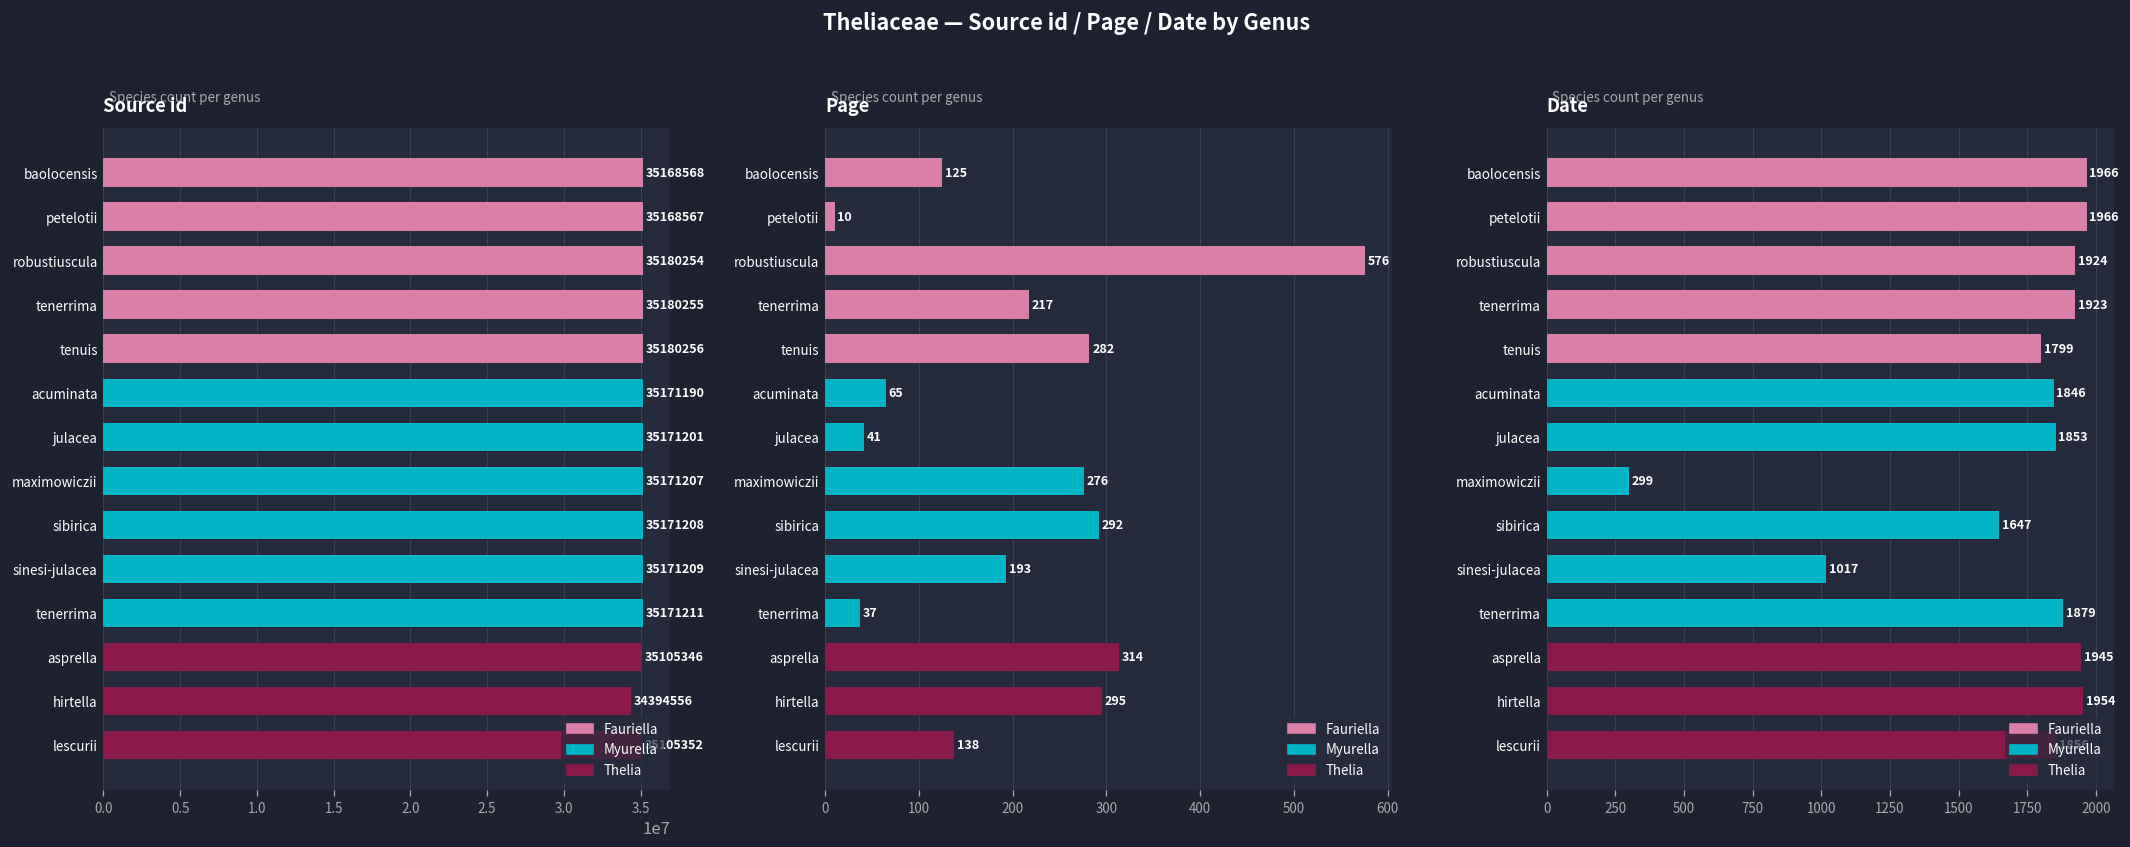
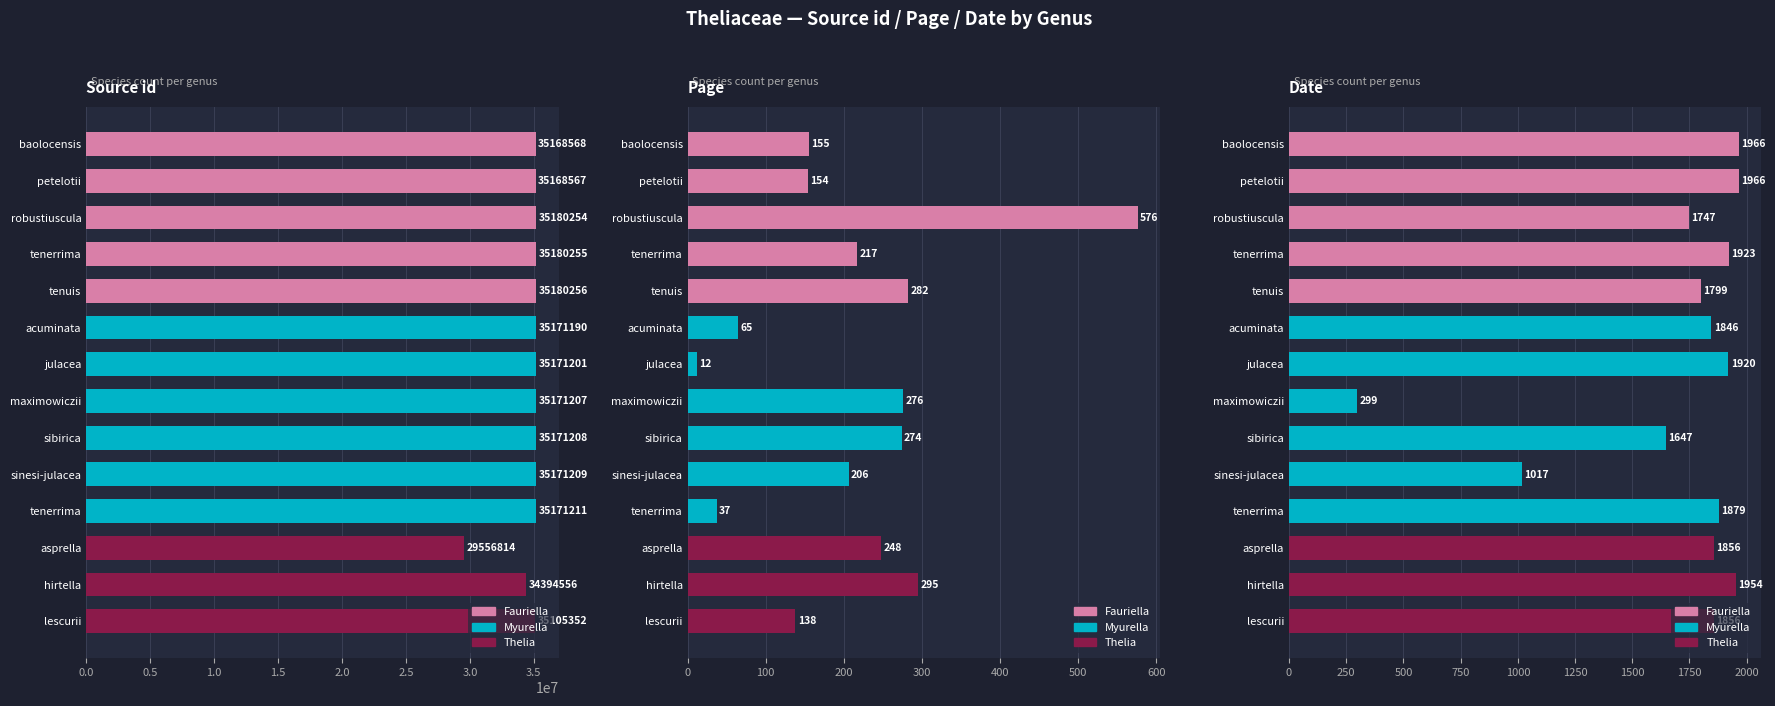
Source id, Thelia, asprella: 35105346 -> 29556814
Page, Fauriella, baolocensis: 125 -> 155
Page, Fauriella, petelotii: 10 -> 154
Page, Myurella, julacea: 41 -> 12
Page, Myurella, sibirica: 292 -> 274
Page, Myurella, sinesi-julacea: 193 -> 206
Page, Thelia, asprella: 314 -> 248
Date, Fauriella, robustiuscula: 1924 -> 1747
Date, Myurella, julacea: 1853 -> 1920
Date, Thelia, asprella: 1945 -> 1856
